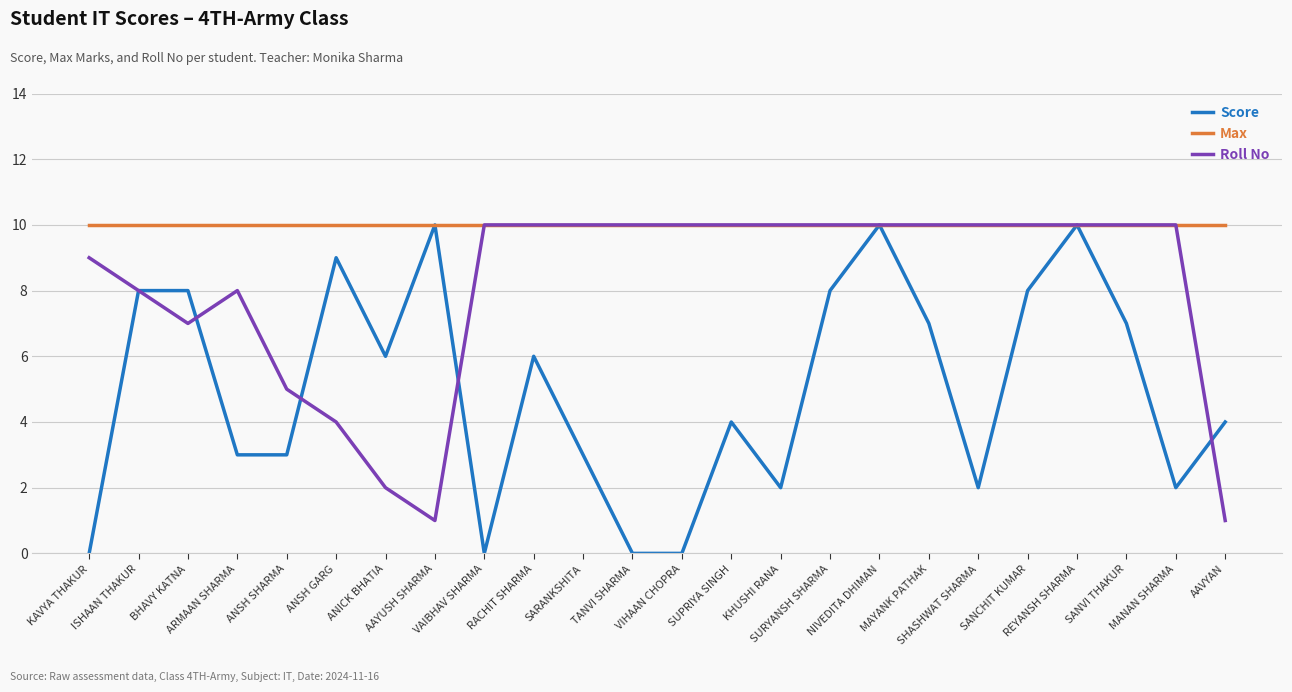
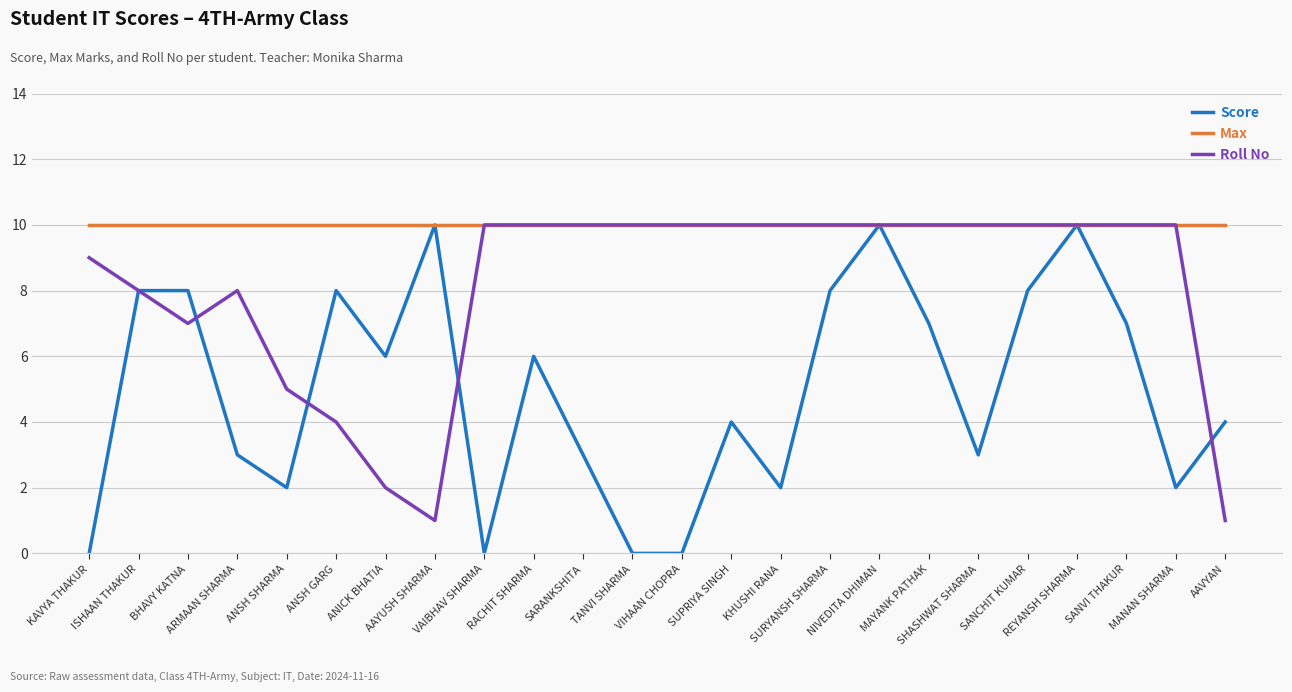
Score, ANSH SHARMA: 3 -> 2
Score, ANSH GARG: 9 -> 8
Score, SHASHWAT SHARMA: 2 -> 3
